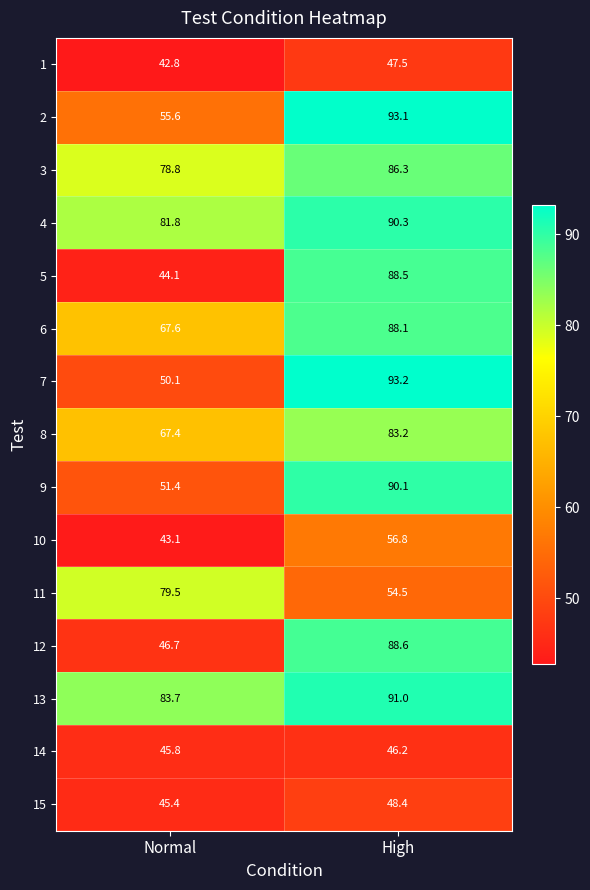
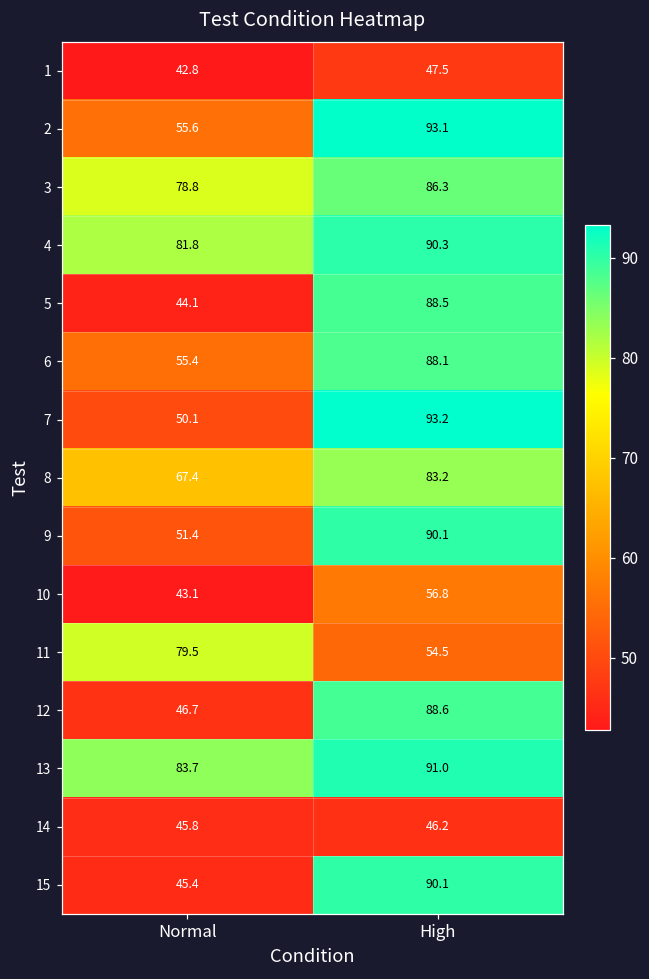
6, Normal: 67.6 -> 55.4
15, High: 48.4 -> 90.1
